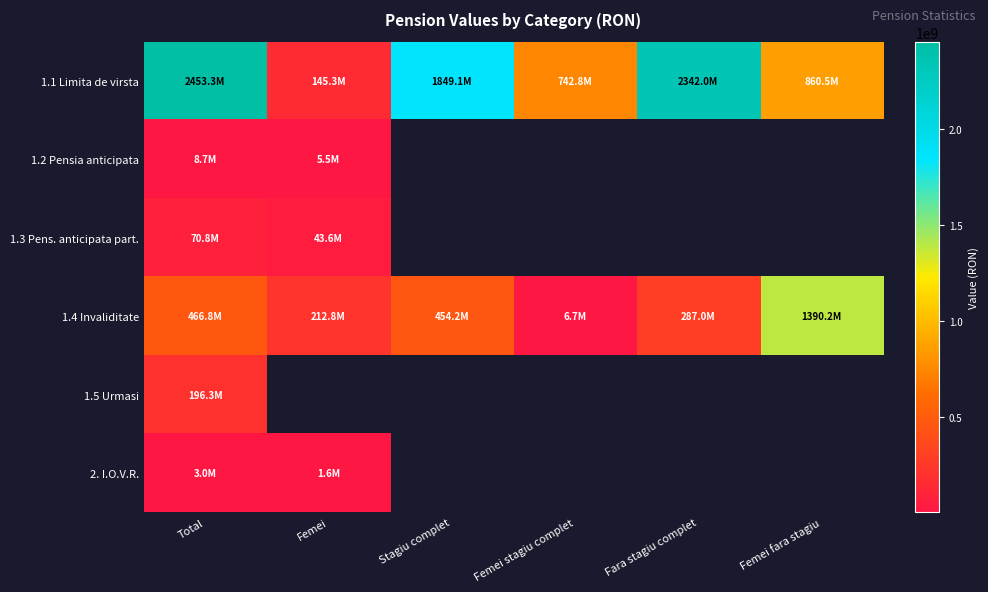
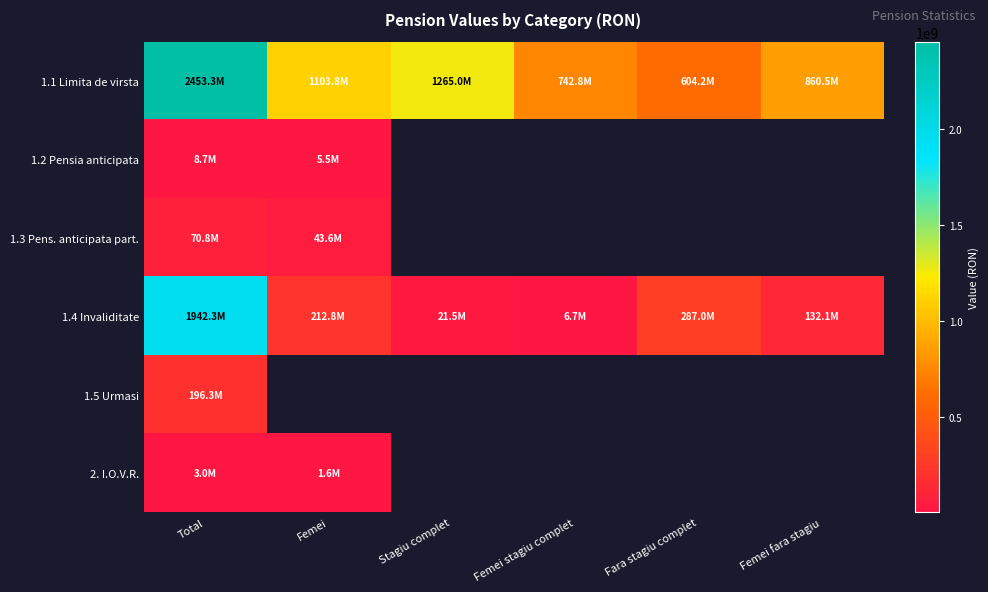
1.1 Limita de virsta, Femei: 145.3M -> 1103.8M
1.1 Limita de virsta, Stagiu complet: 1849.1M -> 1265.0M
1.1 Limita de virsta, Fara stagiu complet: 2342.0M -> 604.2M
1.4 Invaliditate, Total: 466.8M -> 1942.3M
1.4 Invaliditate, Stagiu complet: 454.2M -> 21.5M
1.4 Invaliditate, Femei fara stagiu: 1390.2M -> 132.1M
